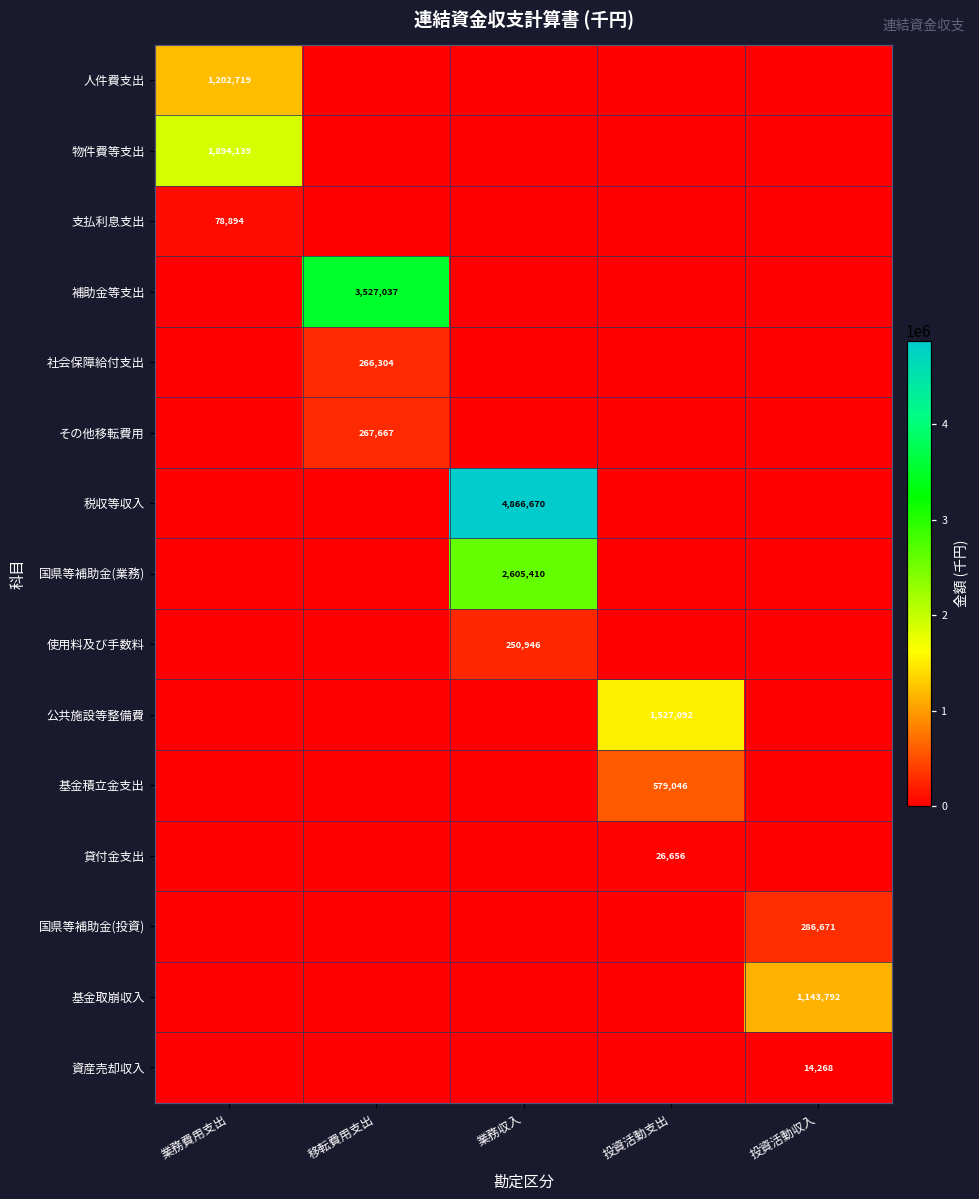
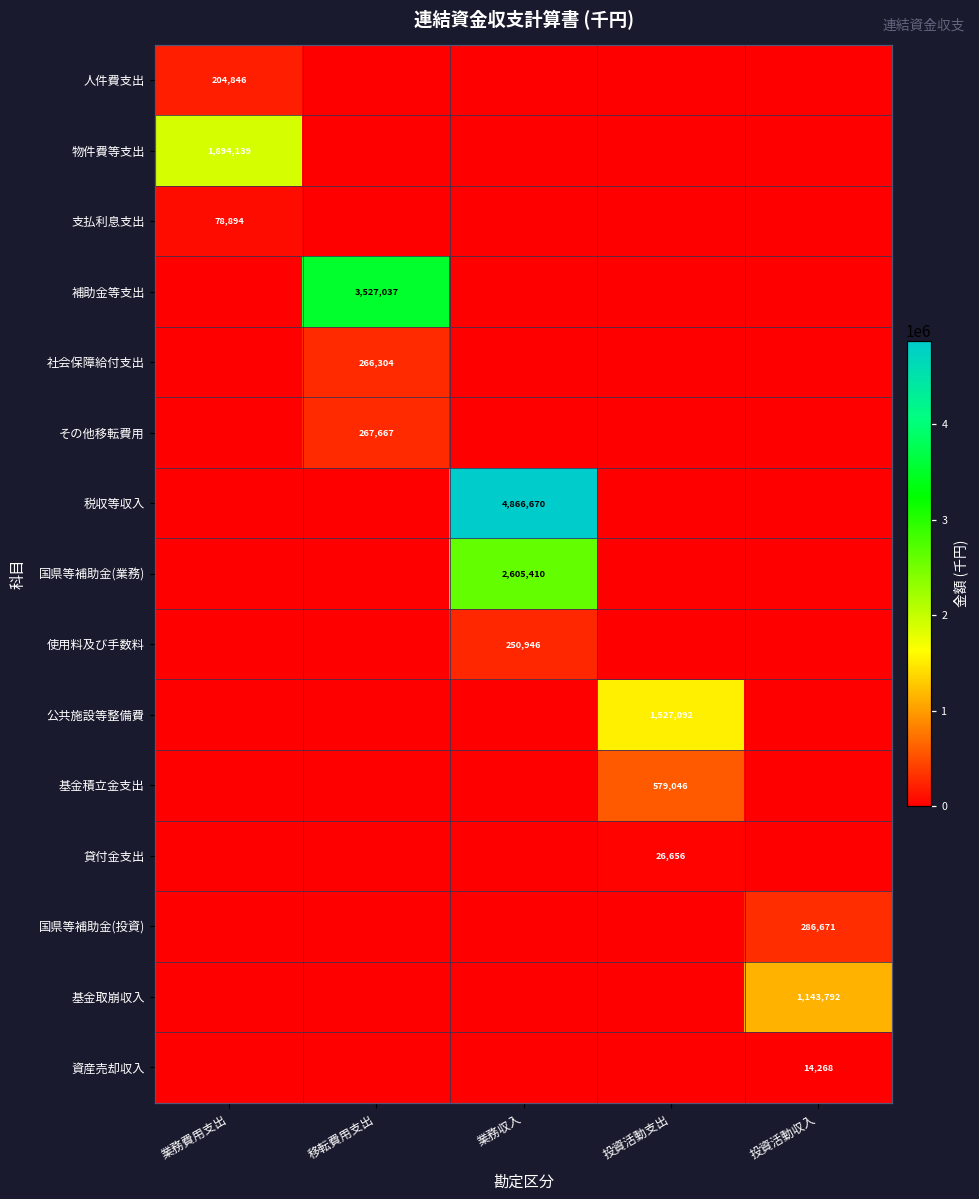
人件費支出, 業務費用支出: 1,202,719 -> 204,846
